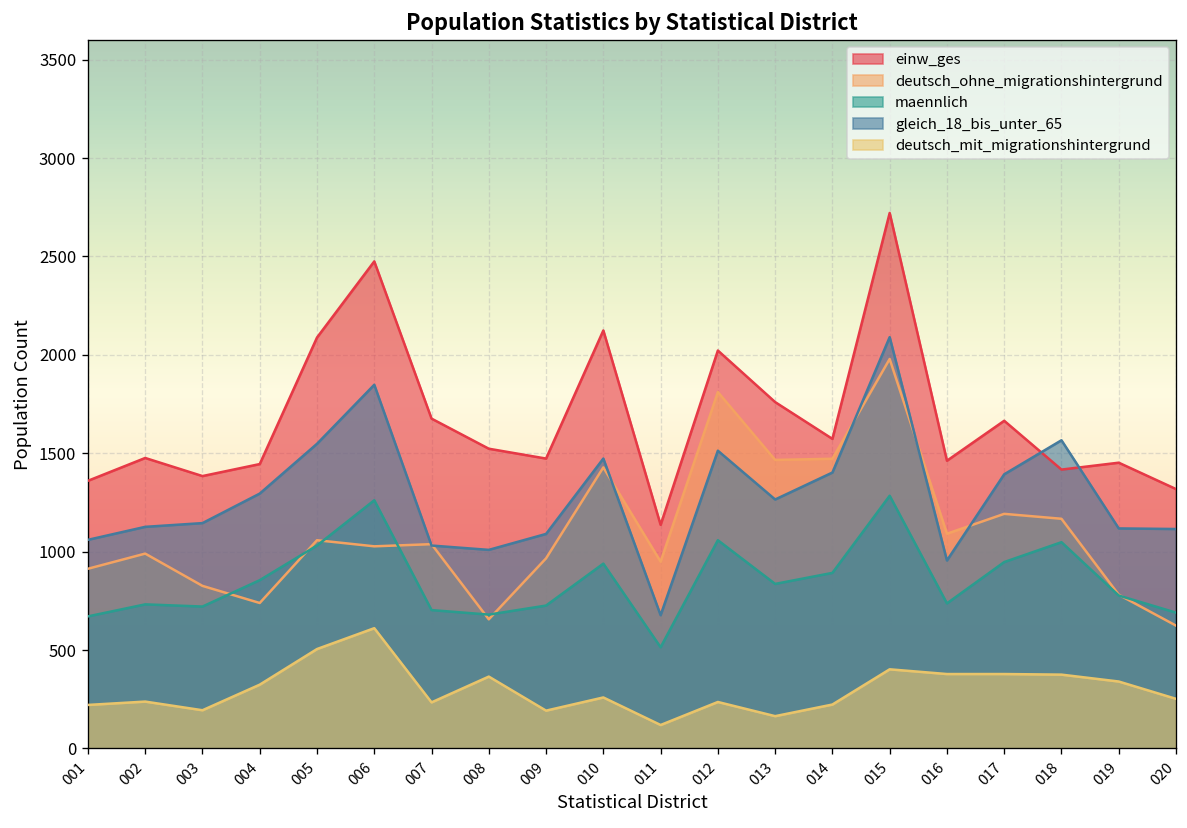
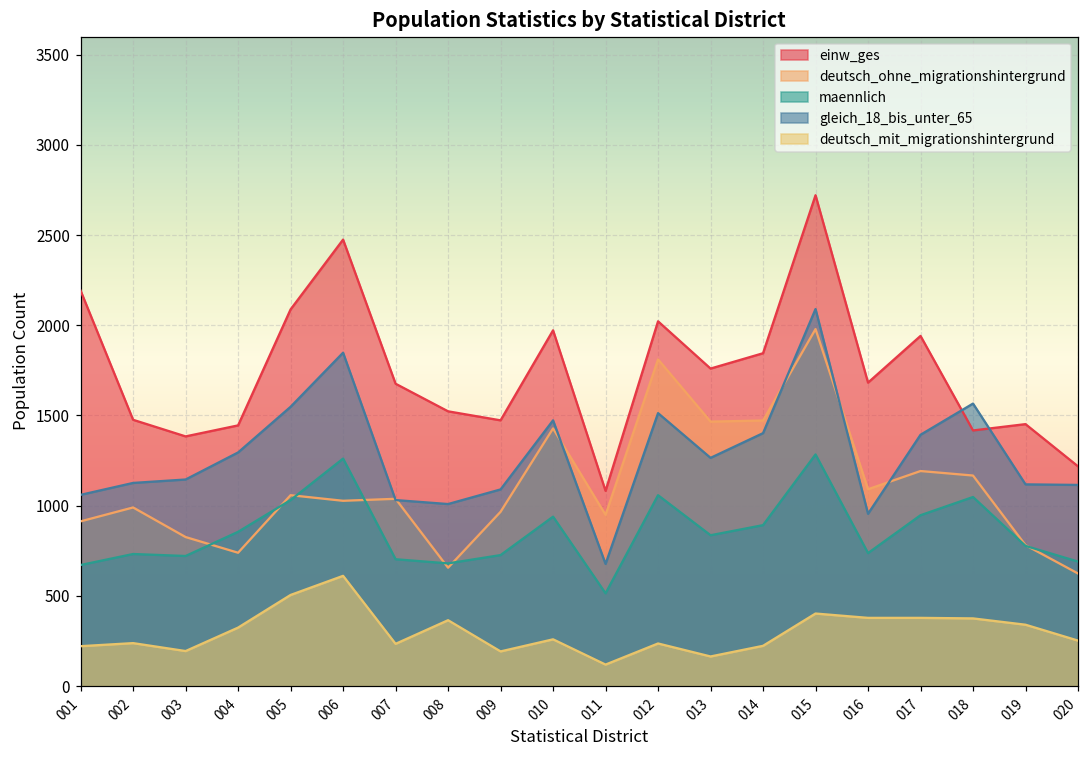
einw_ges, 001: 1360 -> 2190
einw_ges, 010: 2120 -> 1970
einw_ges, 011: 1140 -> 1080
einw_ges, 014: 1570 -> 1850
einw_ges, 016: 1460 -> 1680
einw_ges, 017: 1670 -> 1940
einw_ges, 020: 1320 -> 1220
